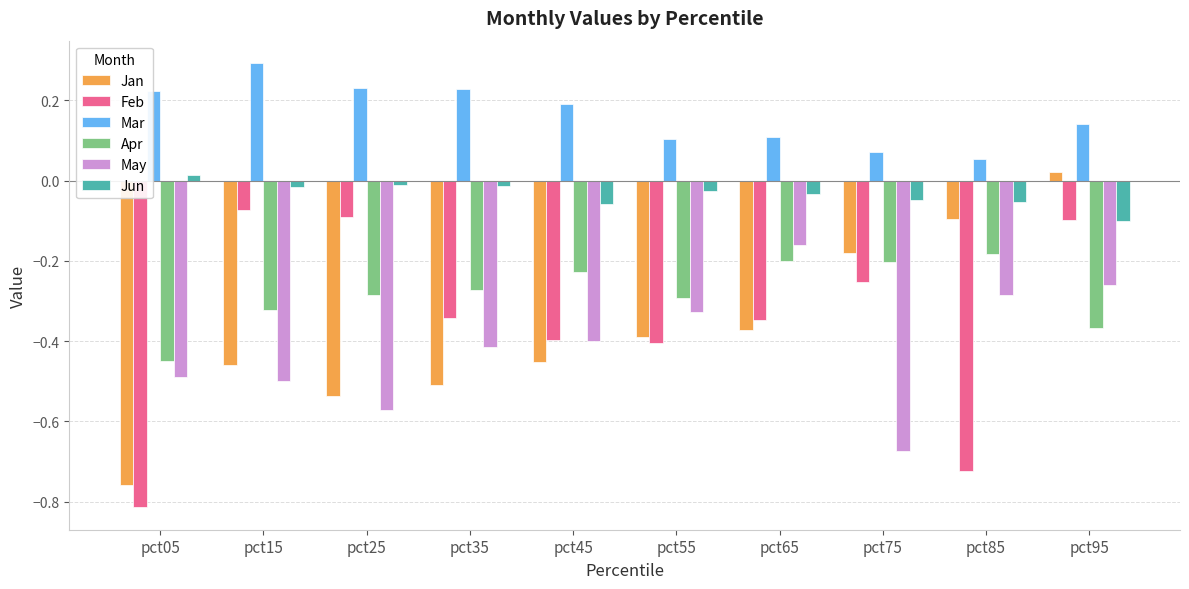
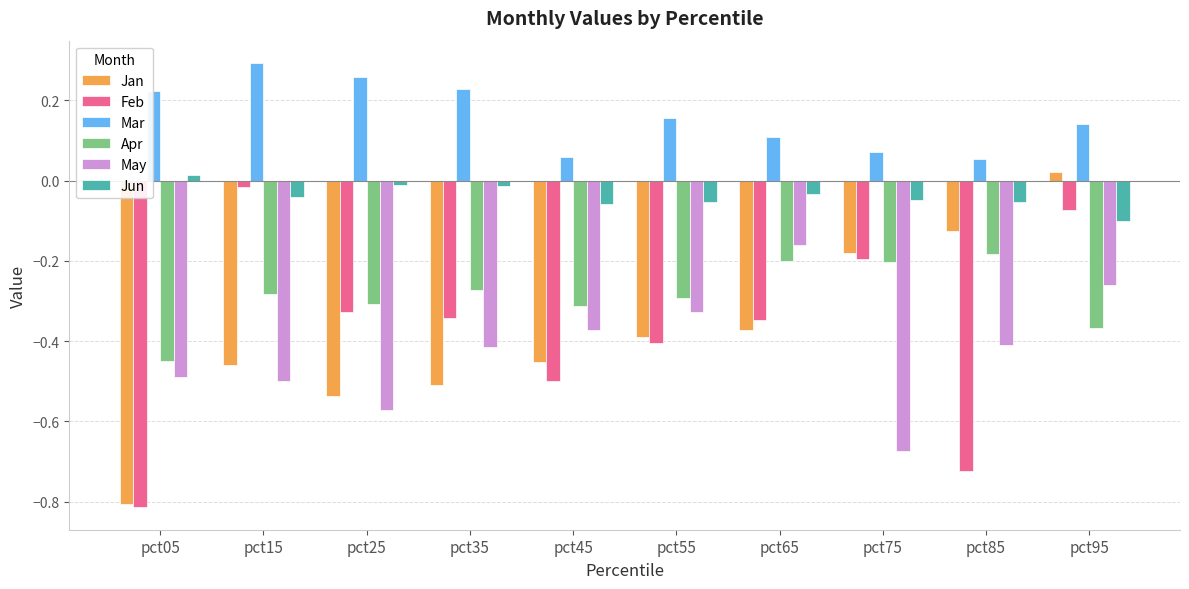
Jan, pct05: -0.76 -> -0.80
Feb, pct15: -0.07 -> -0.02
Apr, pct15: -0.32 -> -0.28
Jun, pct15: -0.01 -> -0.04
Feb, pct25: -0.09 -> -0.33
Mar, pct25: 0.23 -> 0.26
Apr, pct25: -0.29 -> -0.31
Feb, pct45: -0.40 -> -0.50
Mar, pct45: 0.19 -> 0.06
Apr, pct45: -0.23 -> -0.31
May, pct45: -0.40 -> -0.37
Mar, pct55: 0.10 -> 0.16
Jun, pct55: -0.03 -> -0.05
Feb, pct75: -0.25 -> -0.20
Jan, pct85: -0.10 -> -0.12
May, pct85: -0.29 -> -0.41
Feb, pct95: -0.10 -> -0.07
